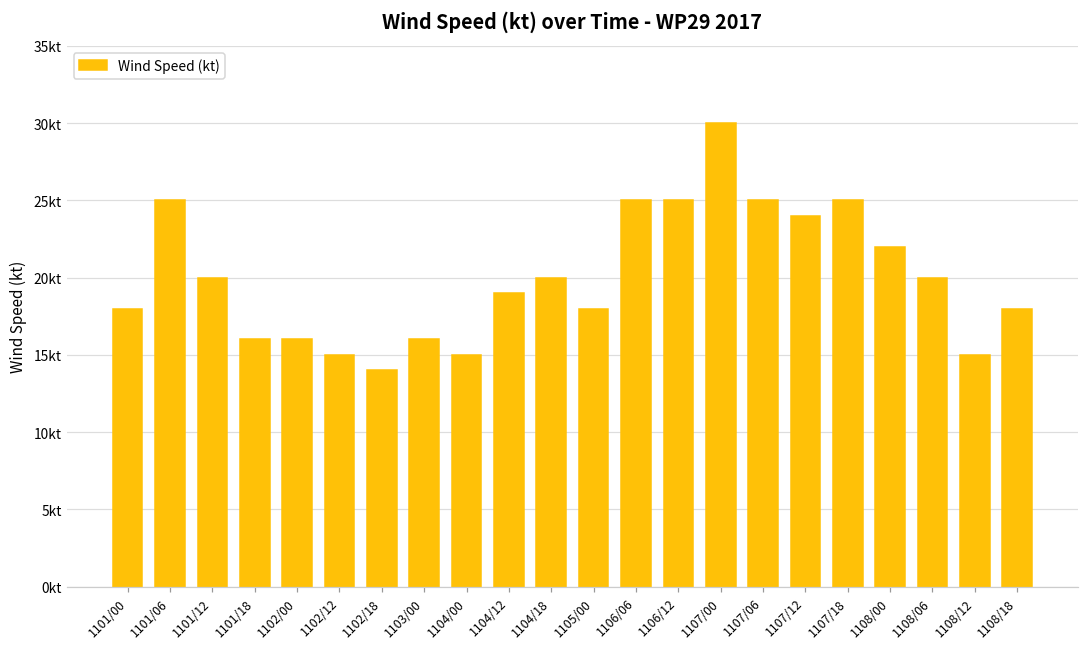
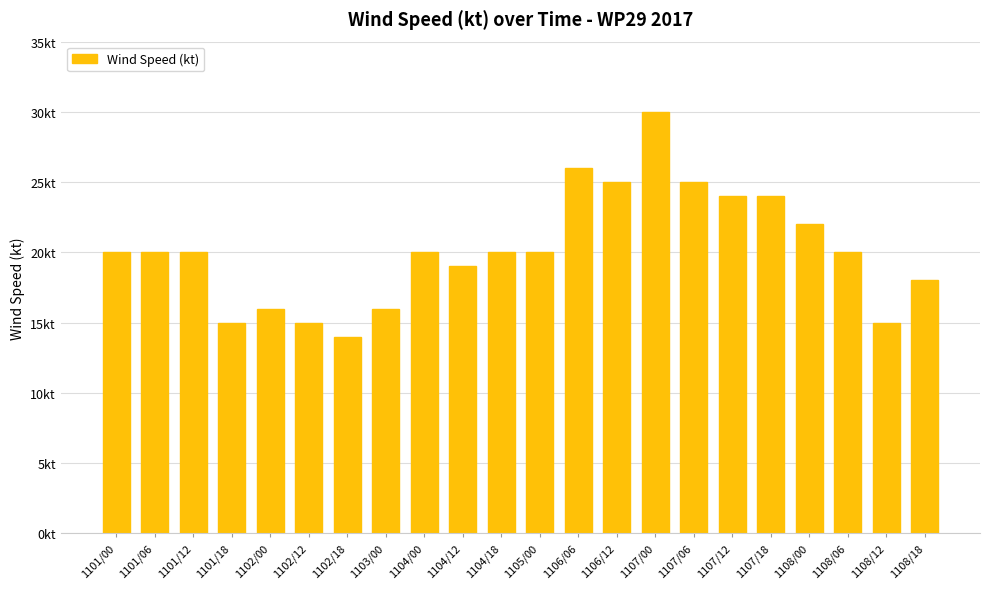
1101/00: 18kt -> 20kt
1101/06: 25kt -> 20kt
1101/18: 16kt -> 15kt
1104/00: 15kt -> 20kt
1105/00: 18kt -> 20kt
1106/06: 25kt -> 26kt
1107/18: 25kt -> 24kt
